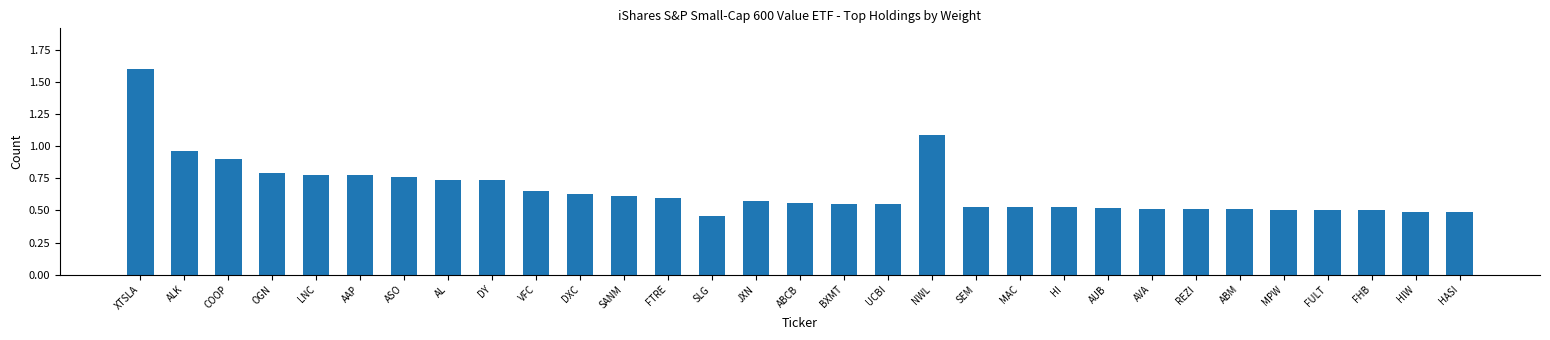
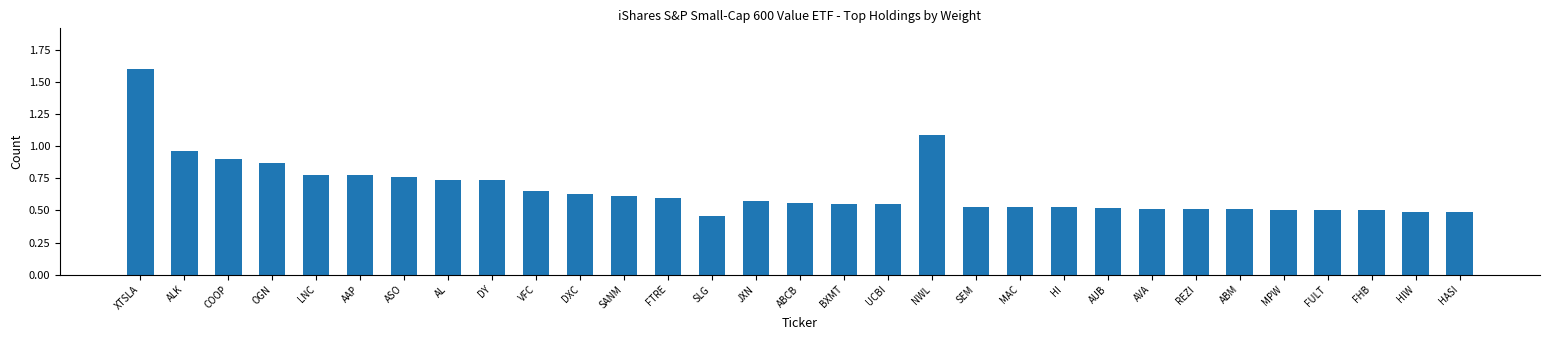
OGN: 0.79 -> 0.87
